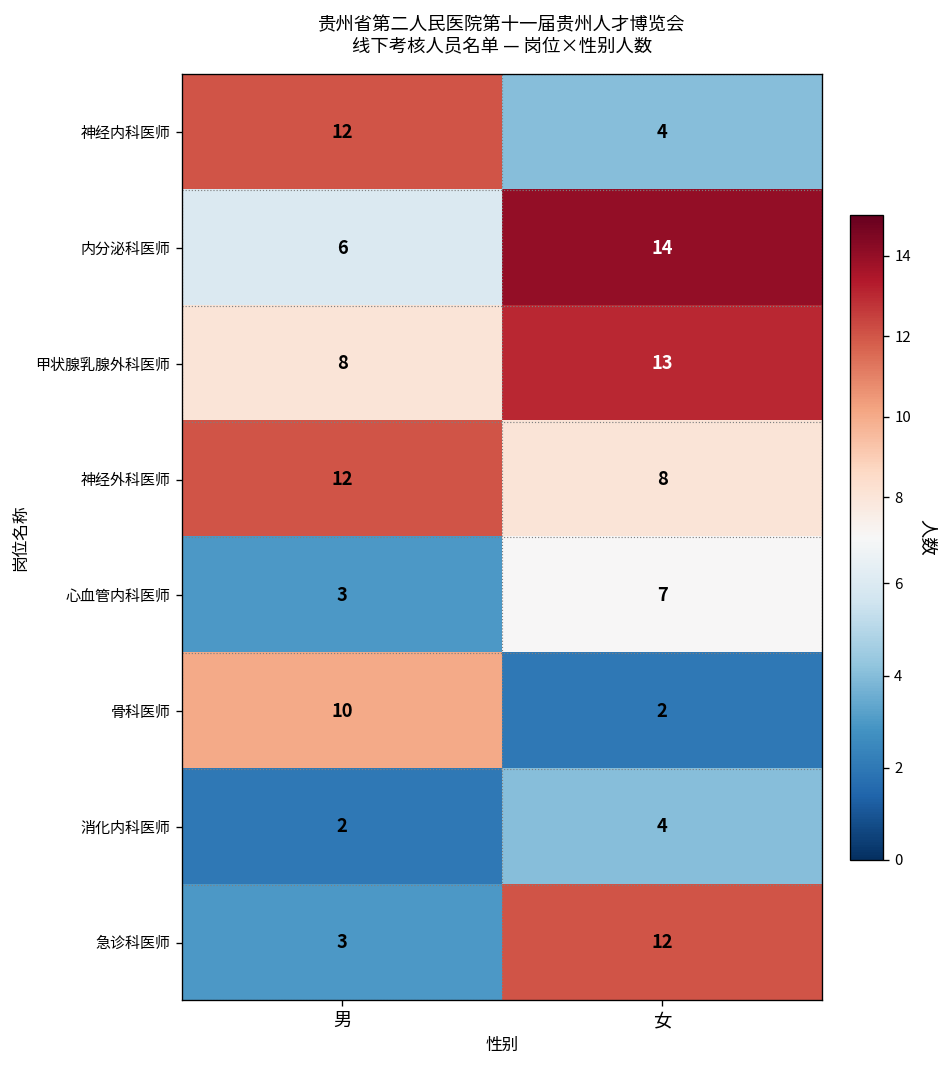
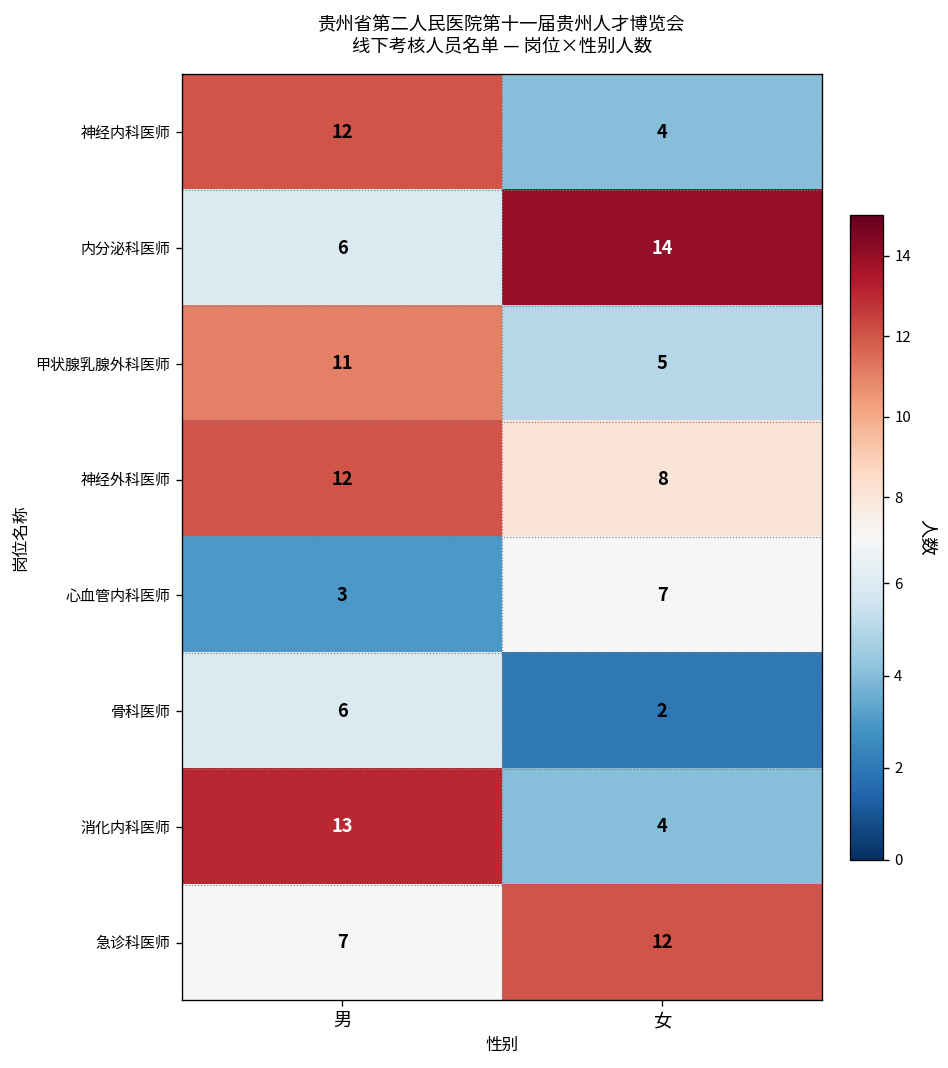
甲状腺乳腺外科医师, 男: 8 -> 11
甲状腺乳腺外科医师, 女: 13 -> 5
骨科医师, 男: 10 -> 6
消化内科医师, 男: 2 -> 13
急诊科医师, 男: 3 -> 7
